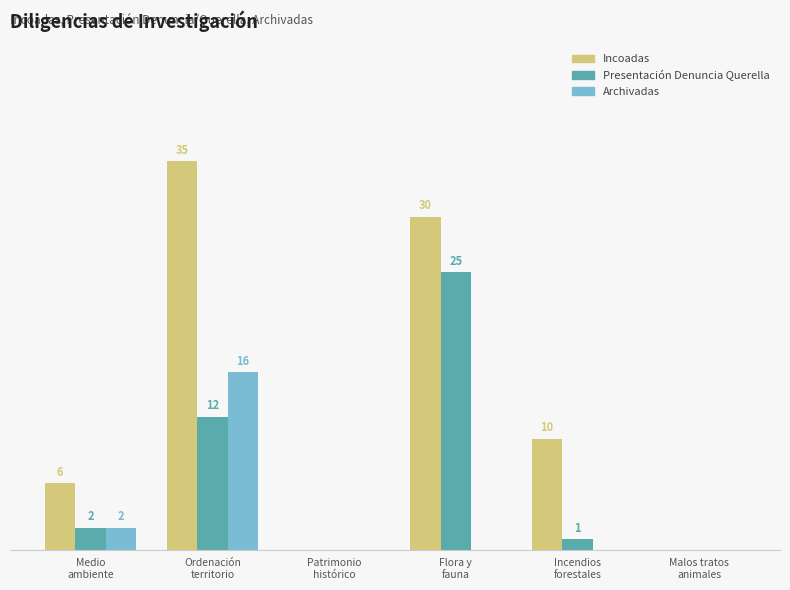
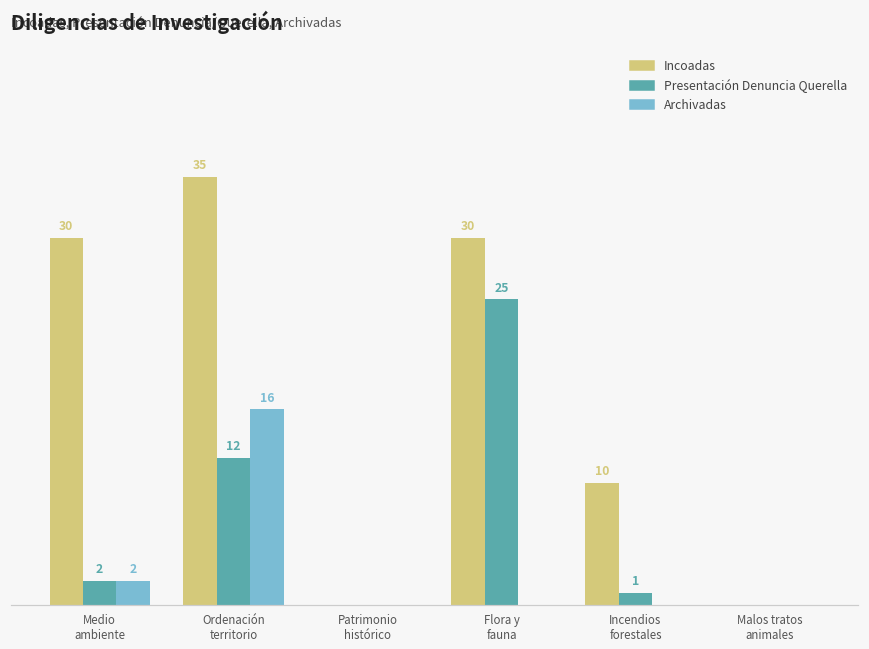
Incoadas, Medio ambiente: 6 -> 30
